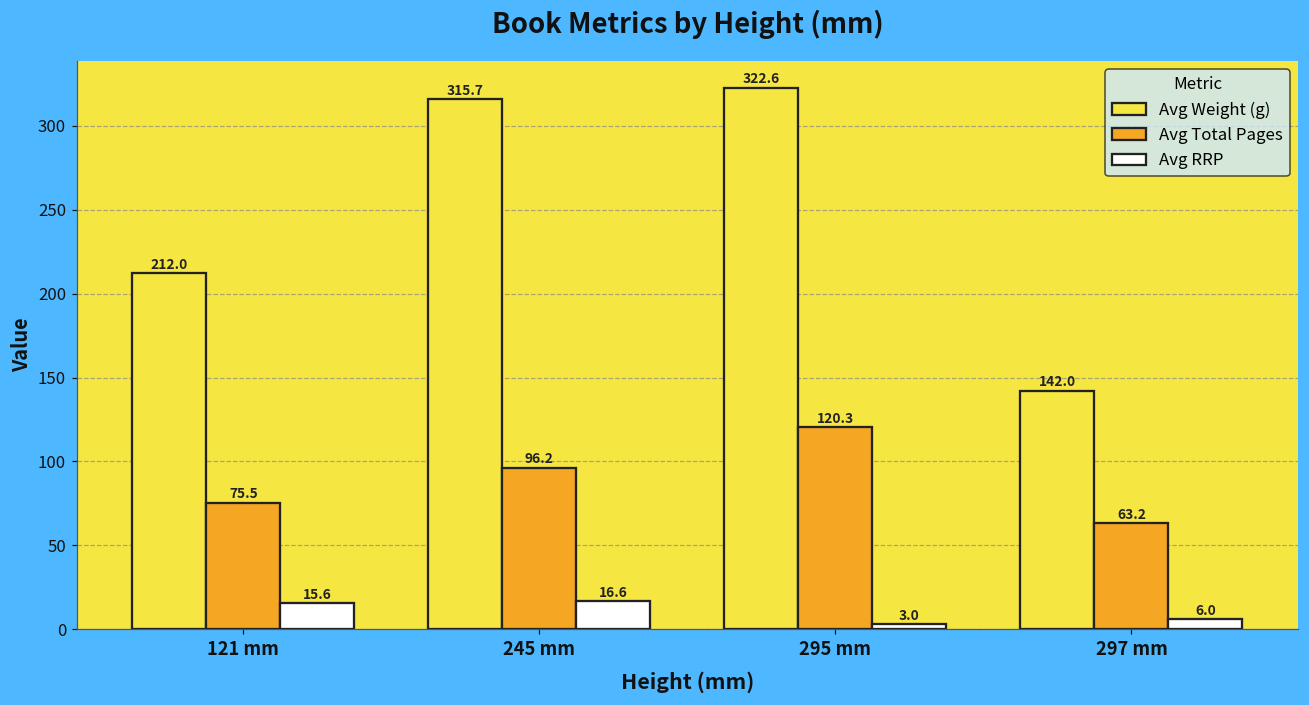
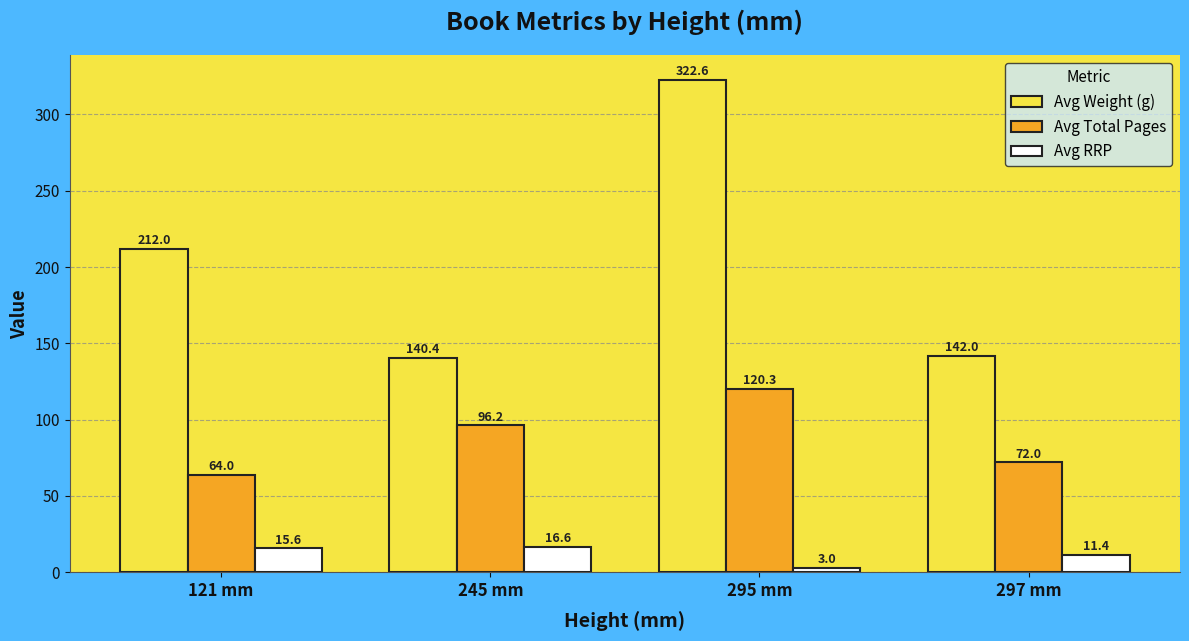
Avg Total Pages, 121 mm: 75.5 -> 64.0
Avg Weight (g), 245 mm: 315.7 -> 140.4
Avg Total Pages, 297 mm: 63.2 -> 72.0
Avg RRP, 297 mm: 6.0 -> 11.4
